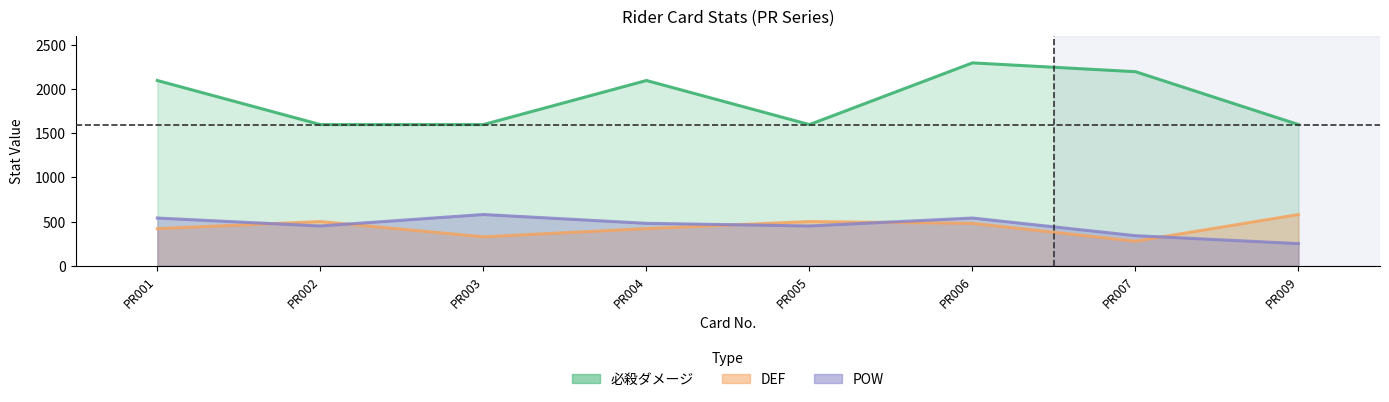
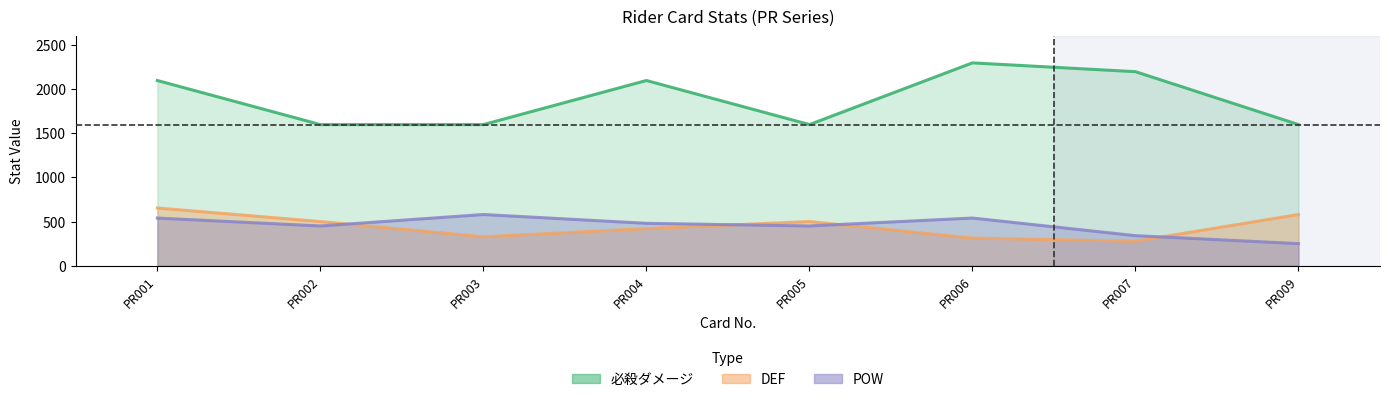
DEF, PR001: 400 -> 700
DEF, PR006: 500 -> 300
